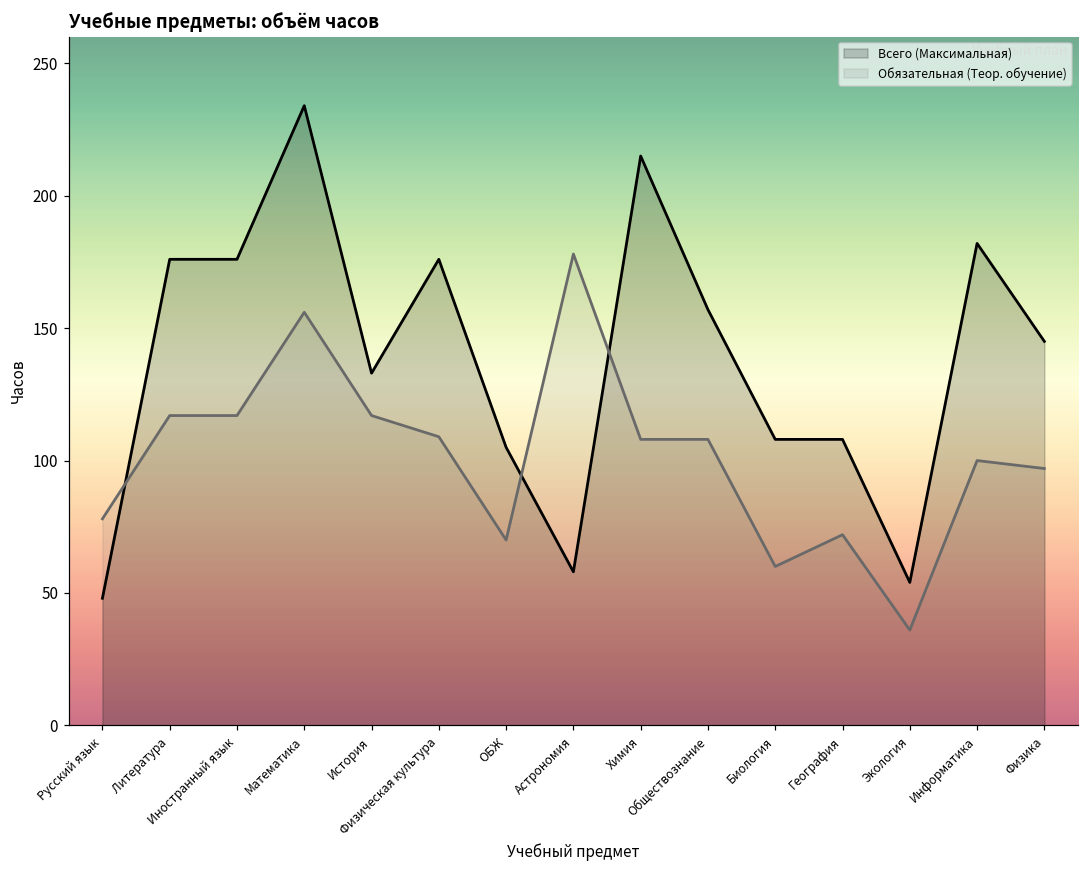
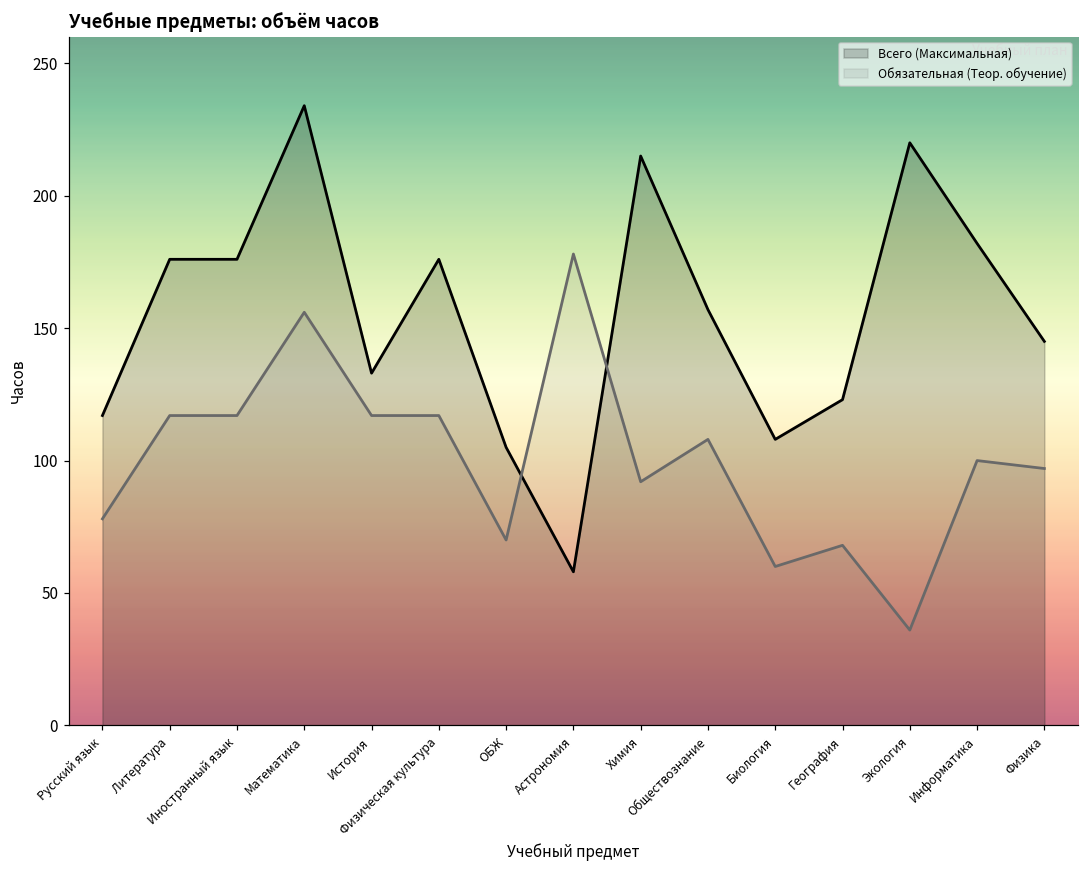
Всего (Максимальная), Русский язык: 48 -> 117
Обязательная (Теор. обучение), Физическая культура: 109 -> 117
Обязательная (Теор. обучение), Химия: 108 -> 92
Всего (Максимальная), География: 108 -> 123
Обязательная (Теор. обучение), География: 72 -> 68
Всего (Максимальная), Экология: 54 -> 220
